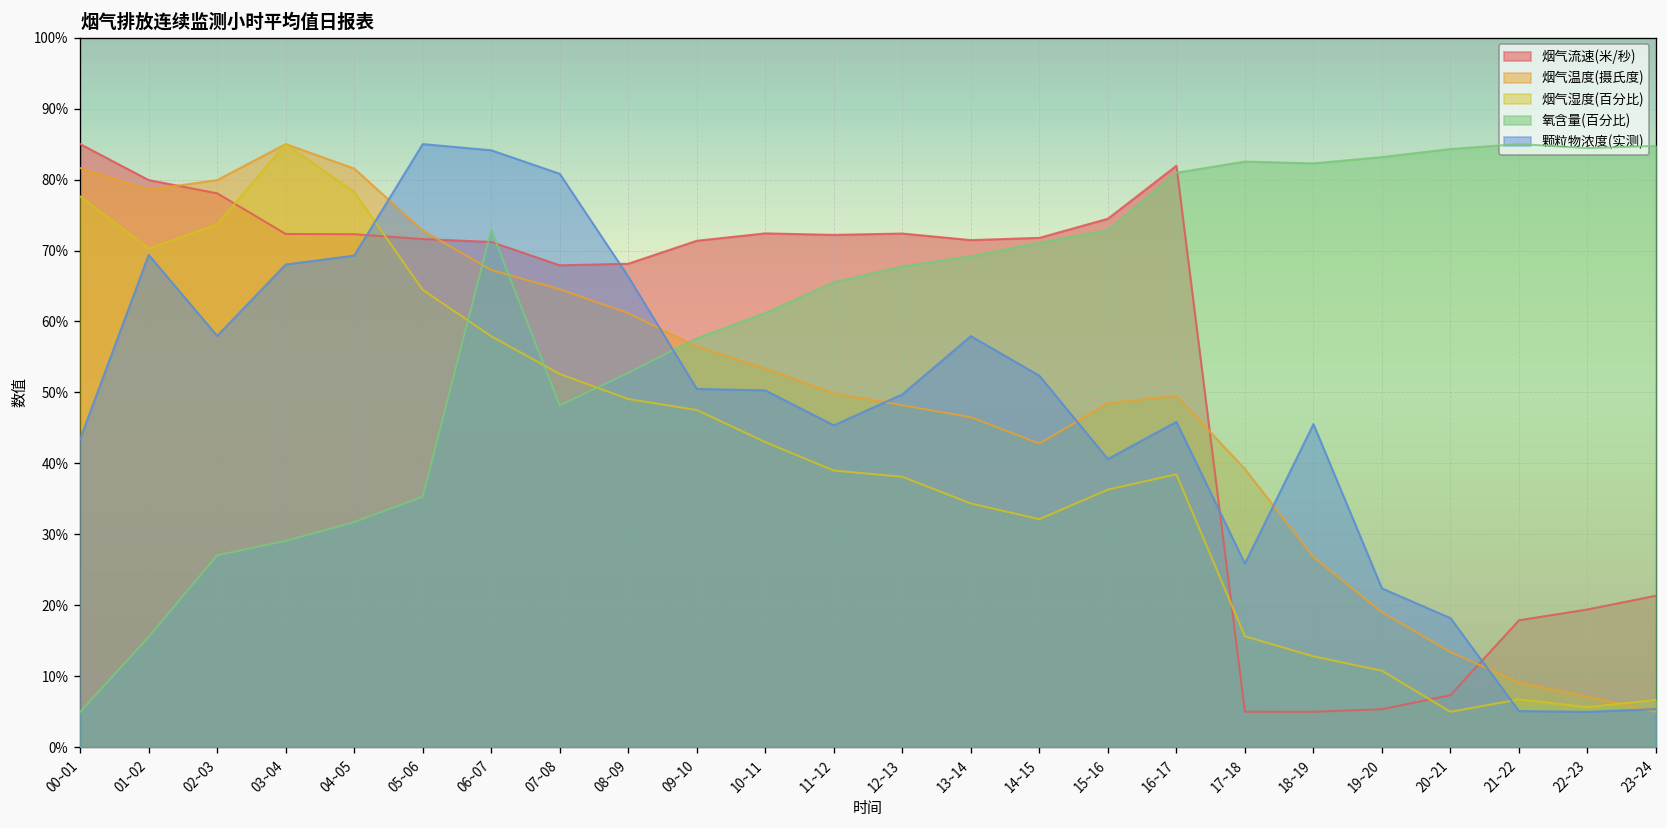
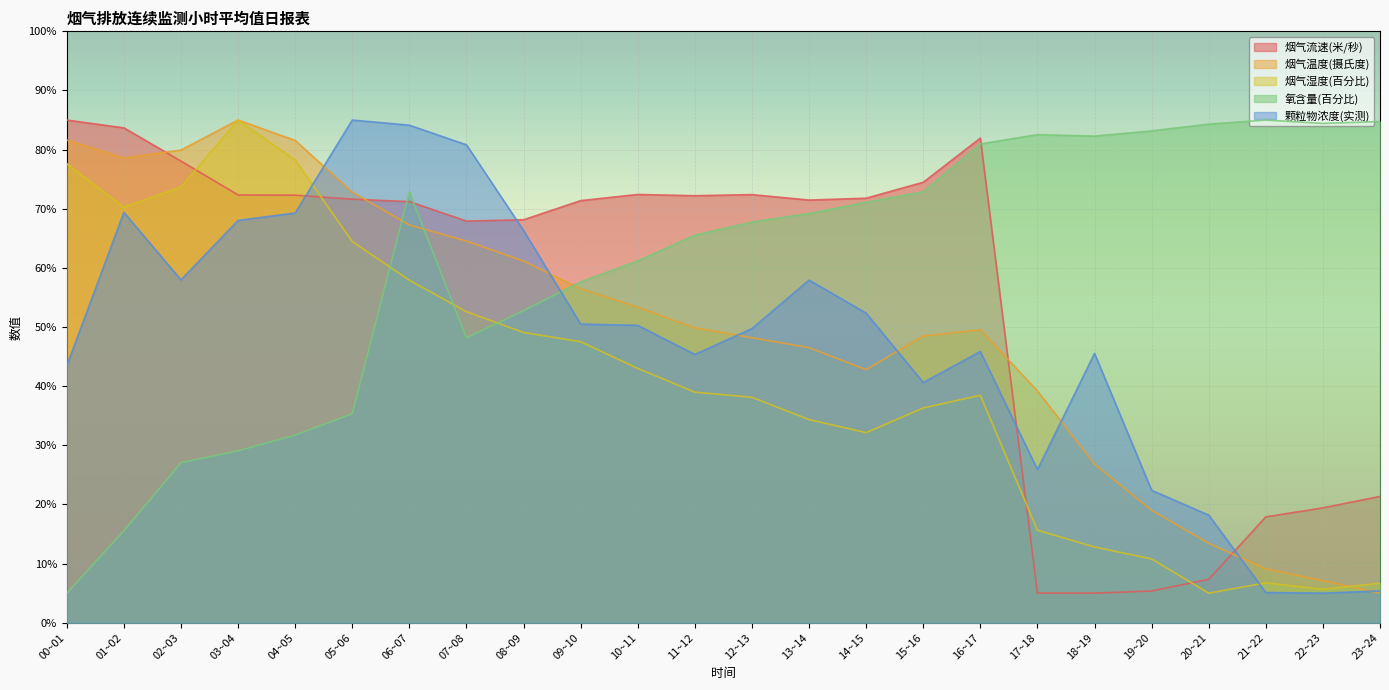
烟气流速(米/秒), 01~02: 80% -> 84%
